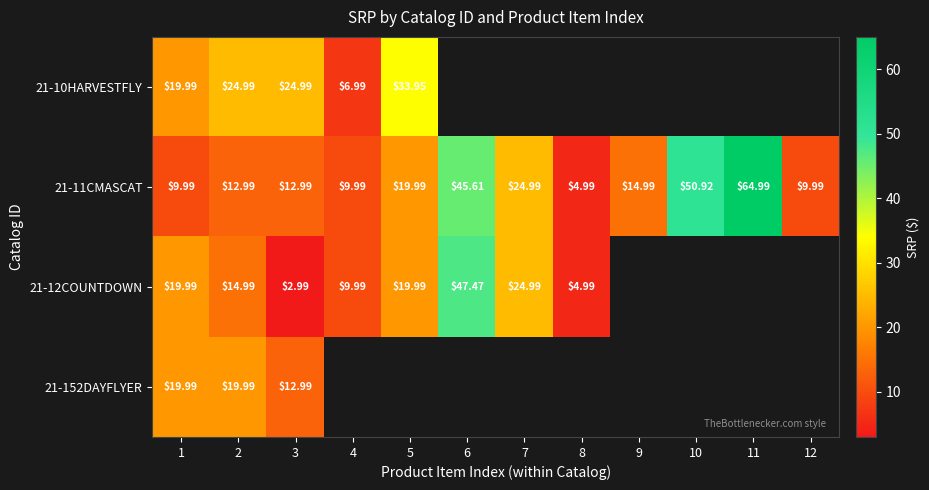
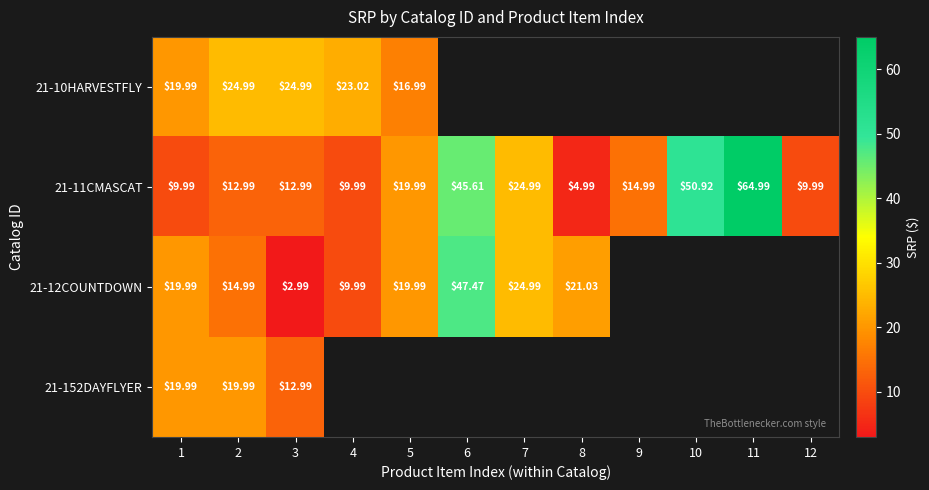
21-10HARVESTFLY, 4: $6.99 -> $23.02
21-10HARVESTFLY, 5: $33.95 -> $16.99
21-12COUNTDOWN, 8: $4.99 -> $21.03
